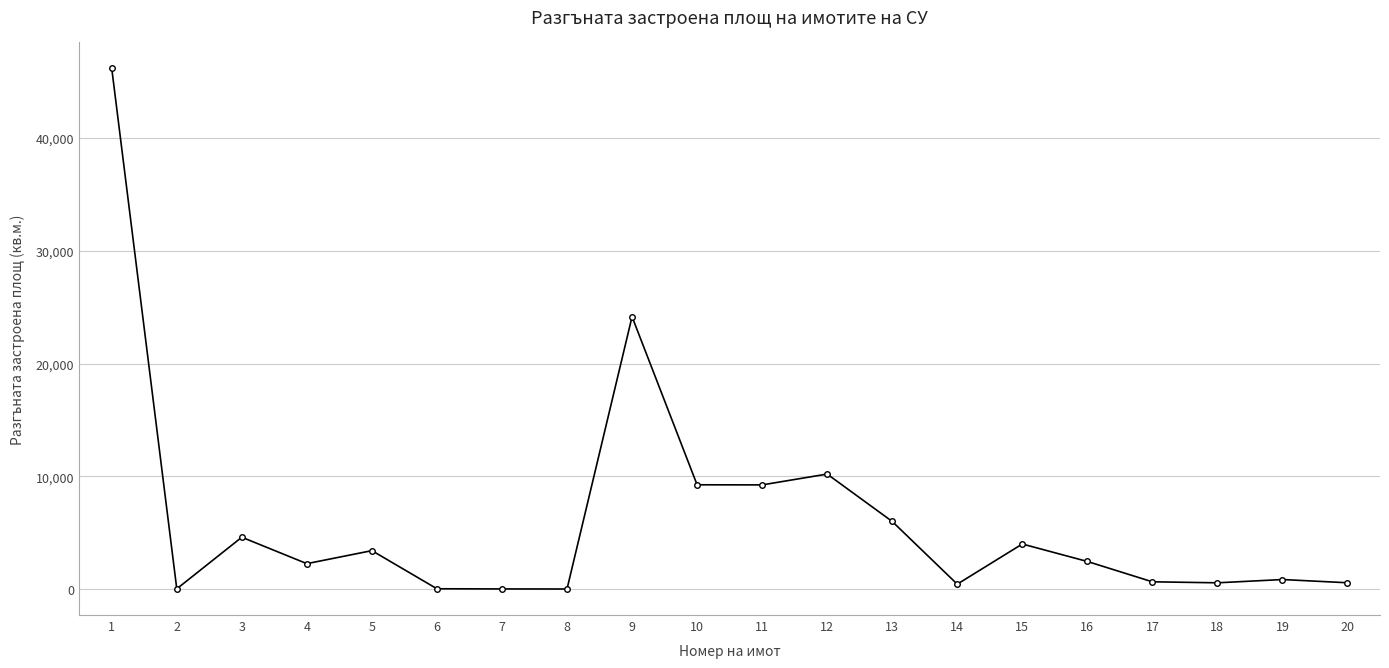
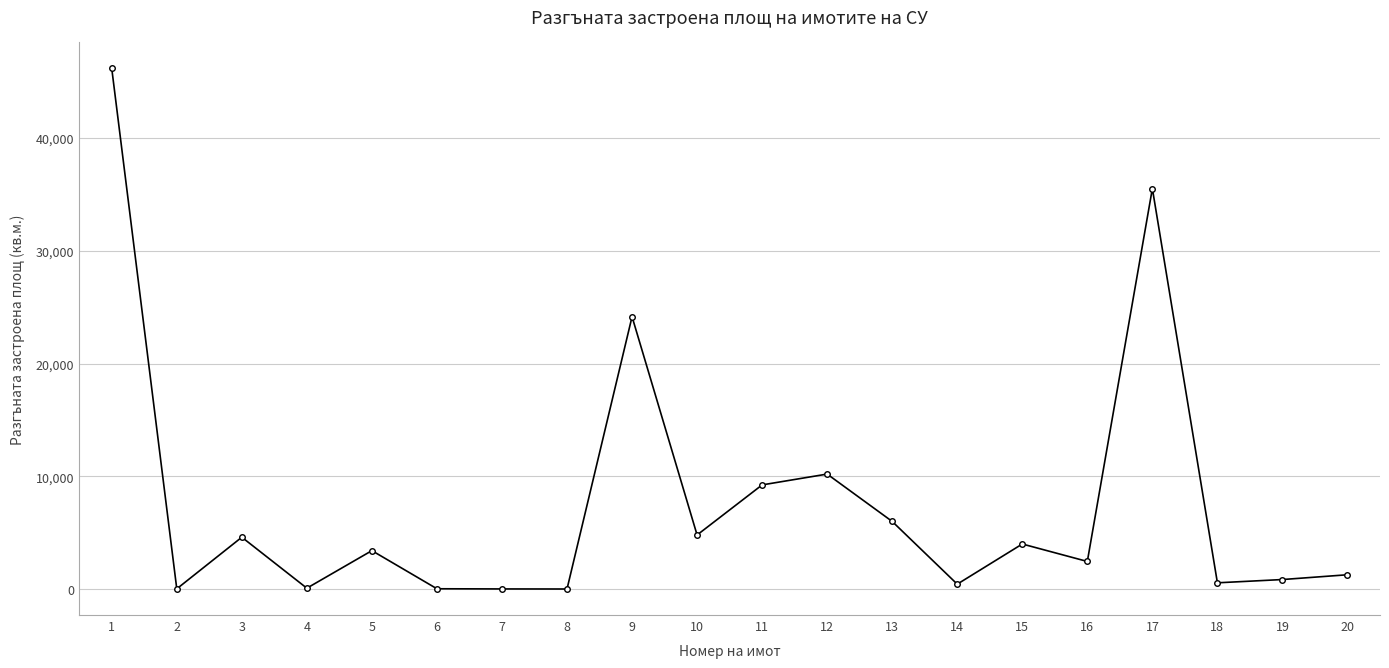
4: 2,300 -> 100
10: 9,300 -> 4,800
17: 600 -> 35,500
20: 600 -> 1,300
